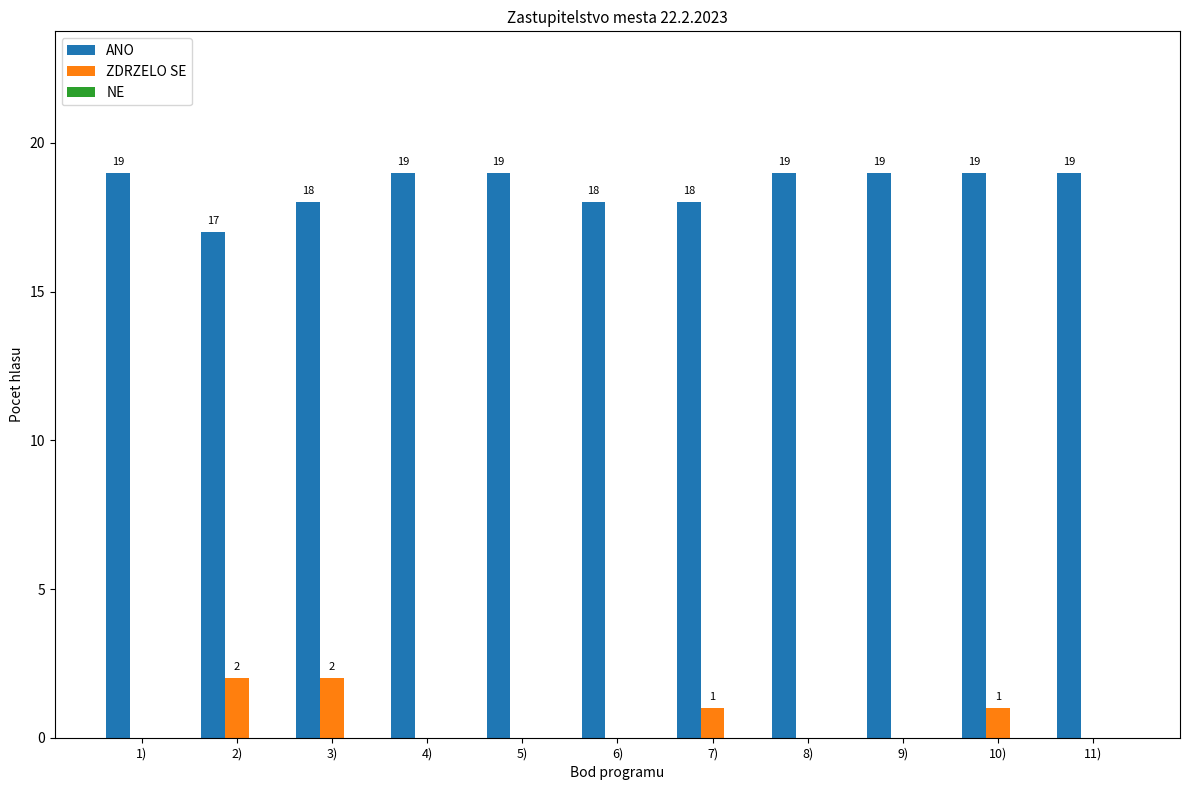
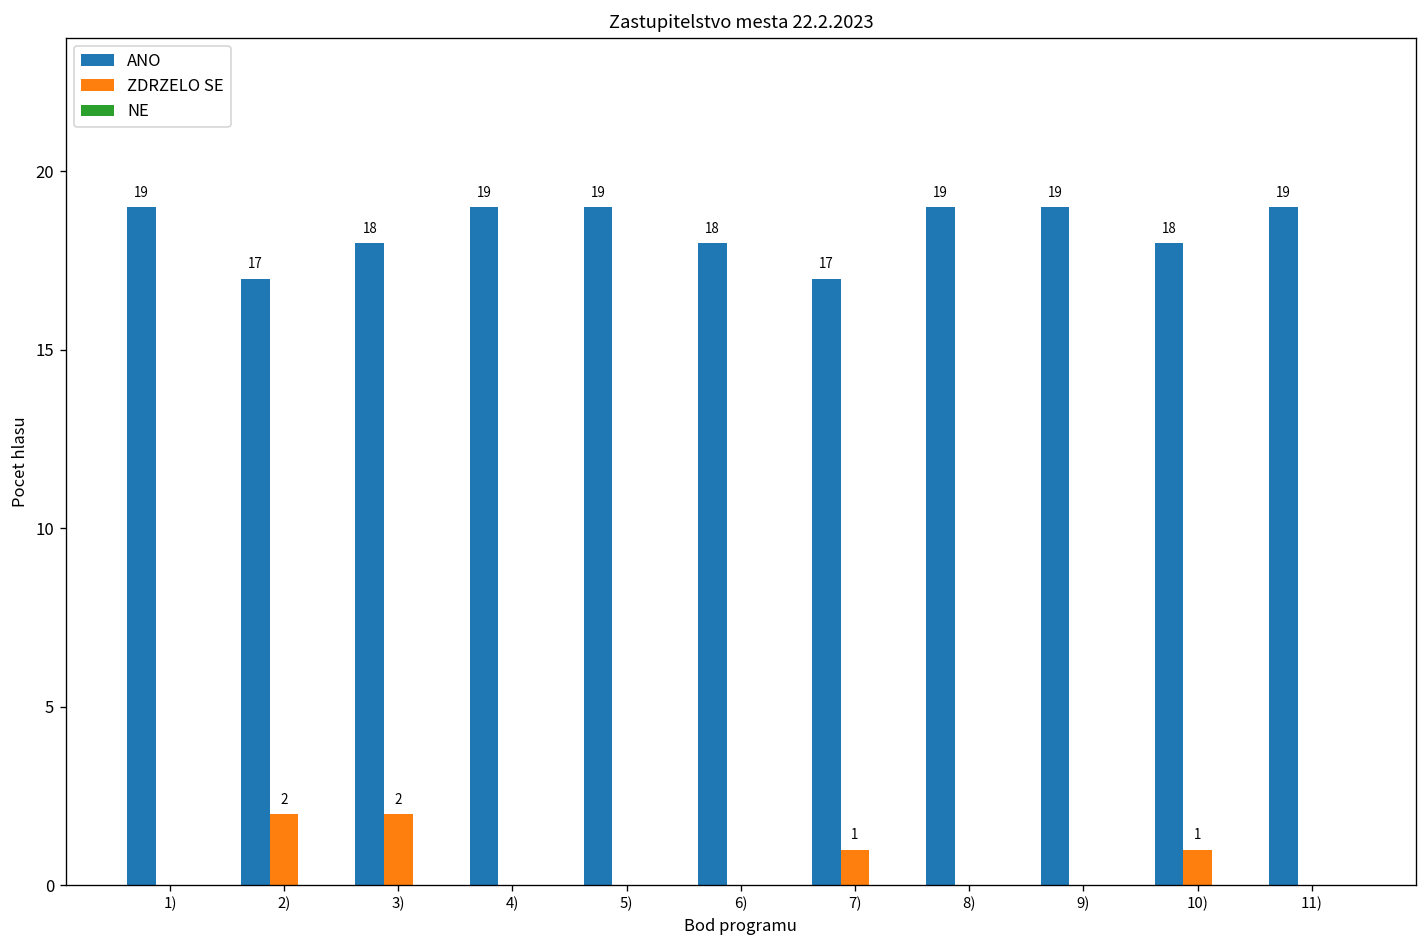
ANO, 7): 18 -> 17
ANO, 10): 19 -> 18
